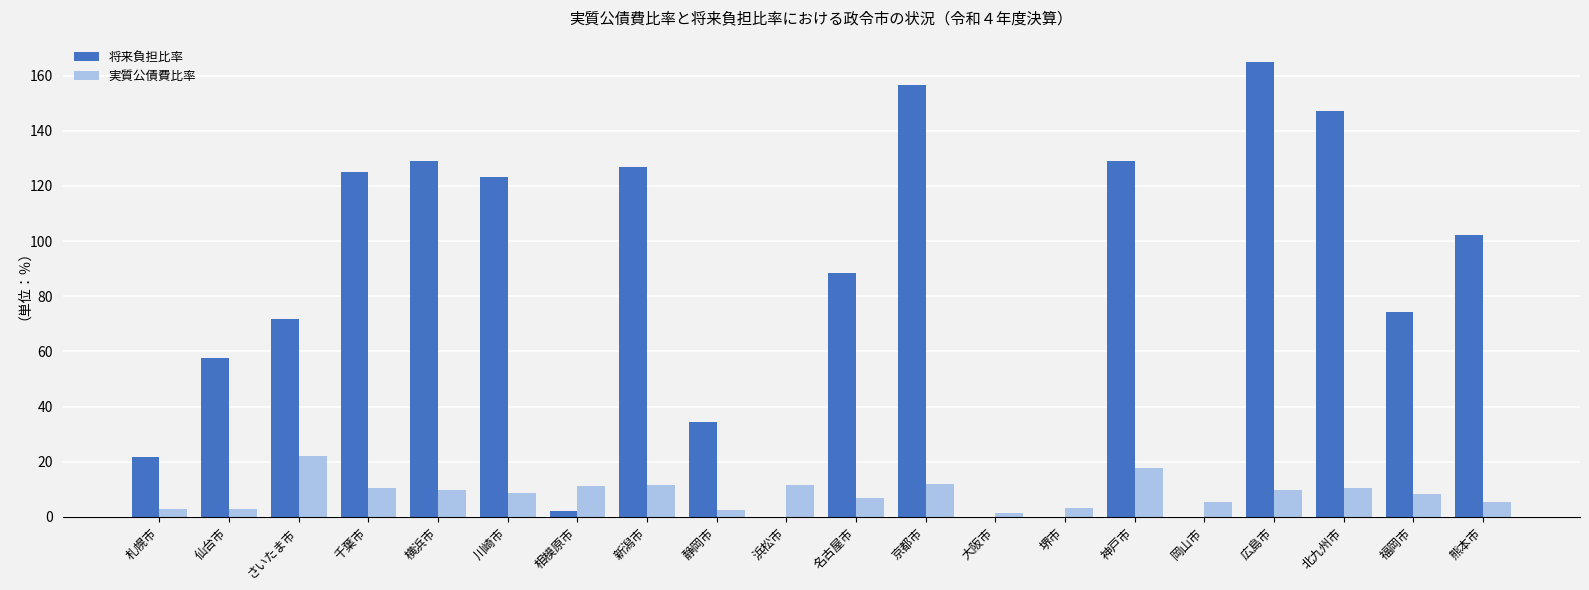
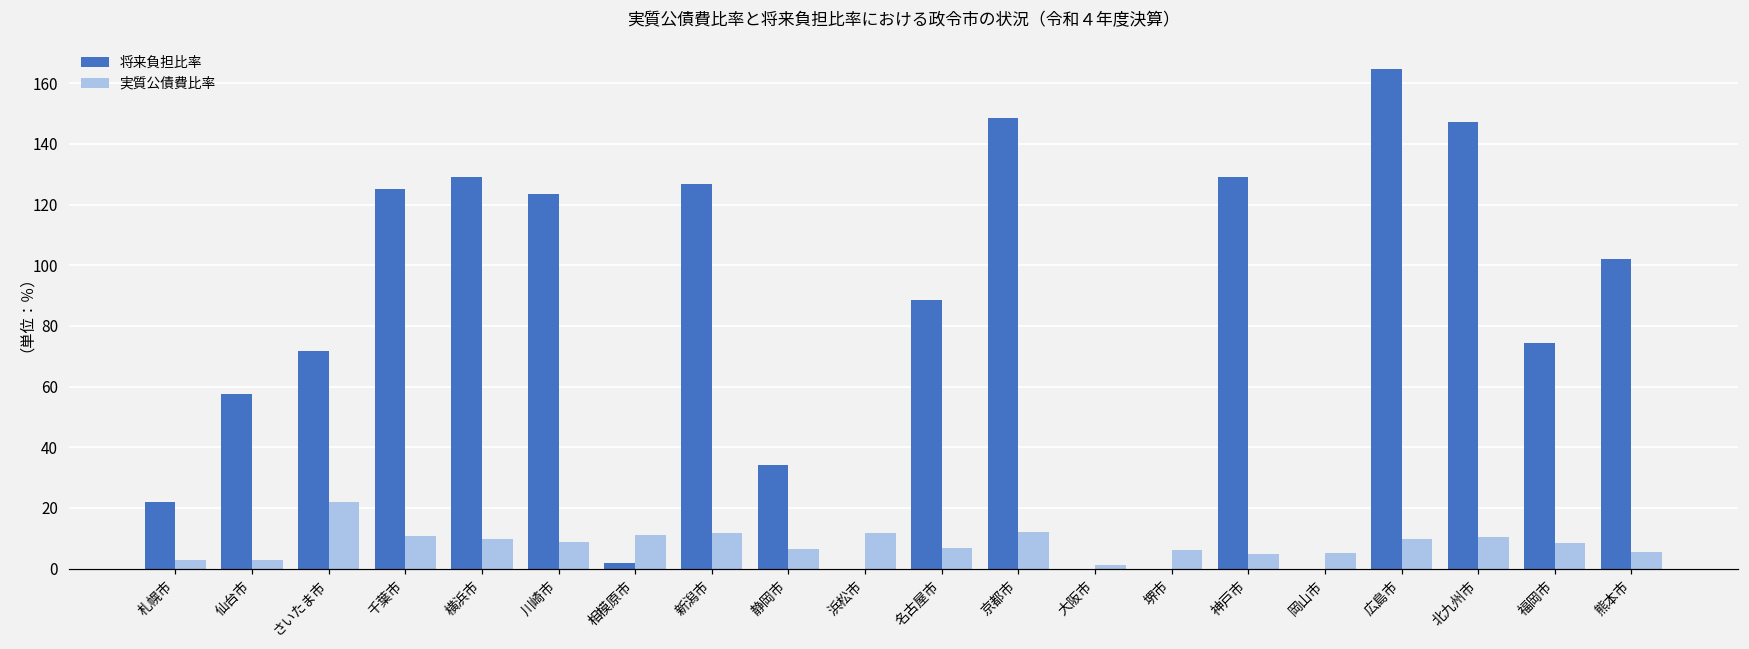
実質公債費比率, 静岡市: 2 -> 6
将来負担比率, 京都市: 157 -> 149
実質公債費比率, 堺市: 3 -> 6
実質公債費比率, 神戸市: 18 -> 5
